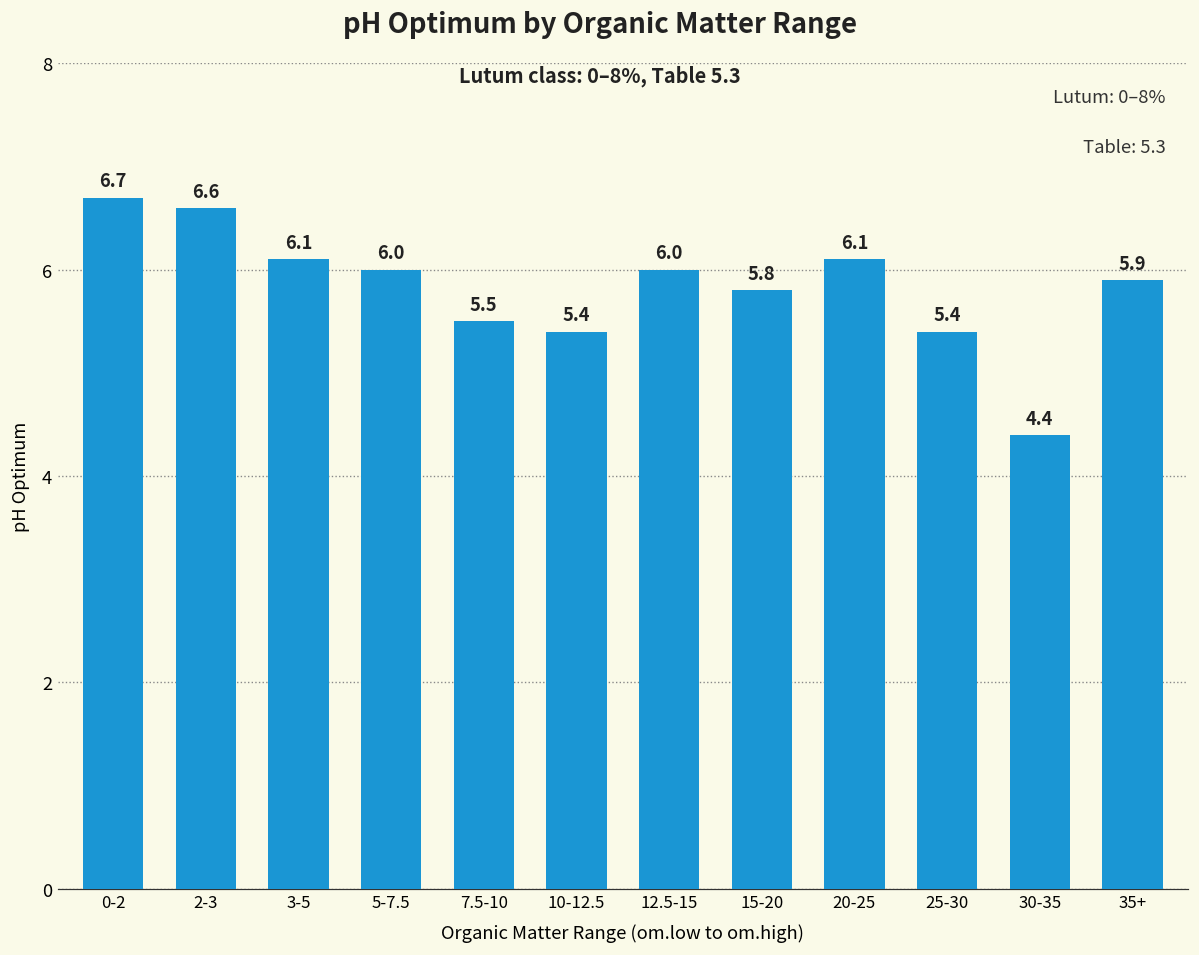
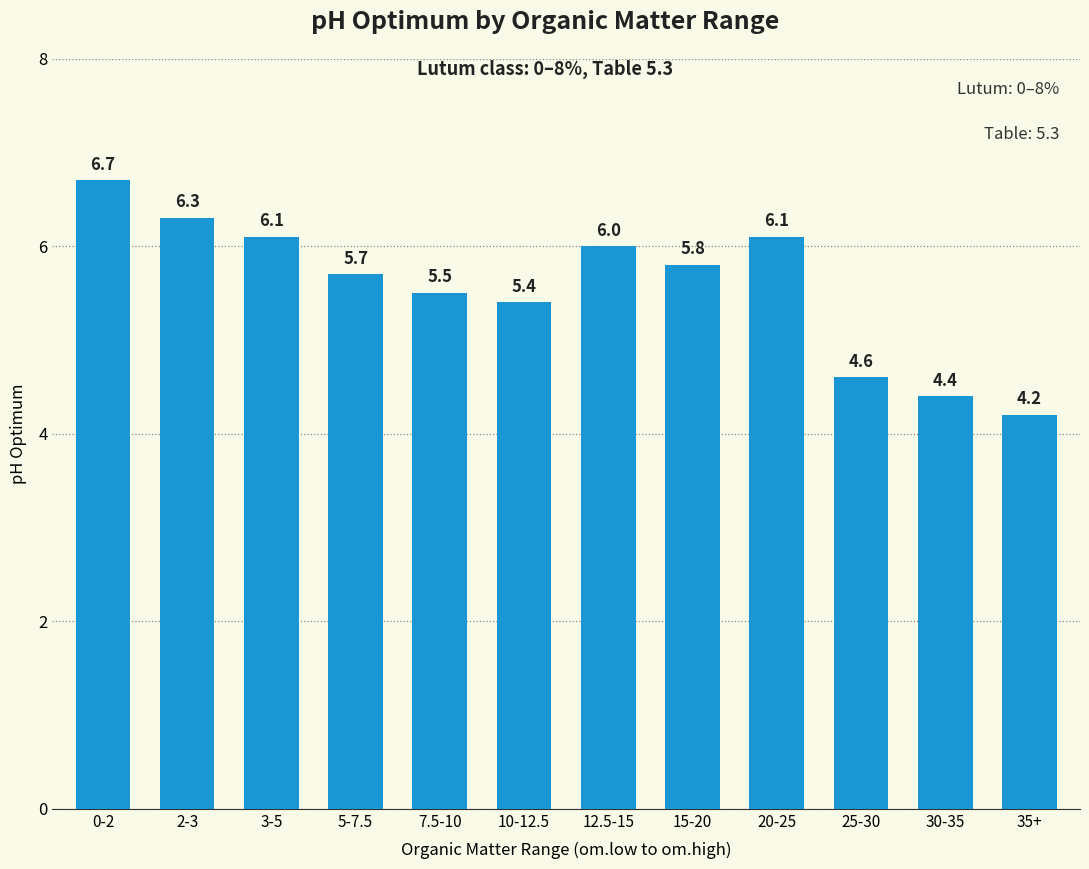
2-3: 6.6 -> 6.3
5-7.5: 6.0 -> 5.7
25-30: 5.4 -> 4.6
35+: 5.9 -> 4.2
